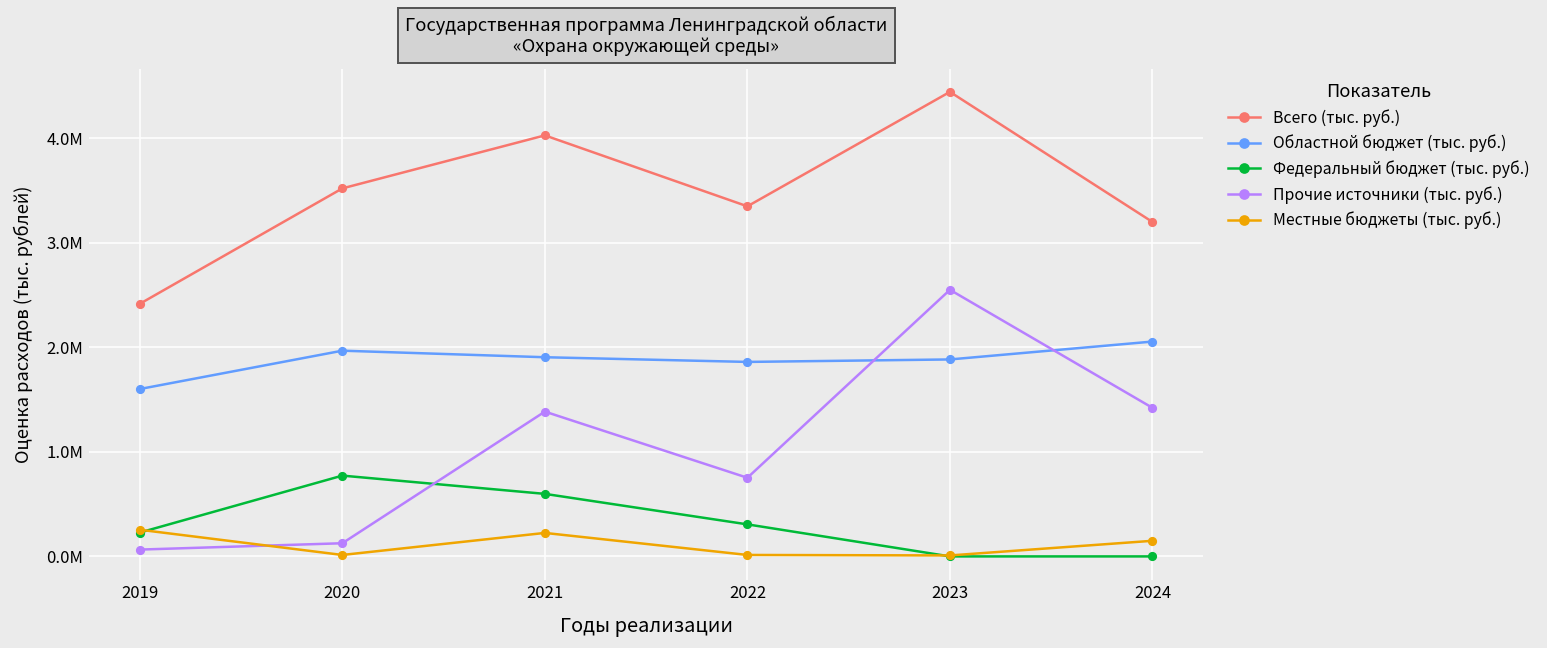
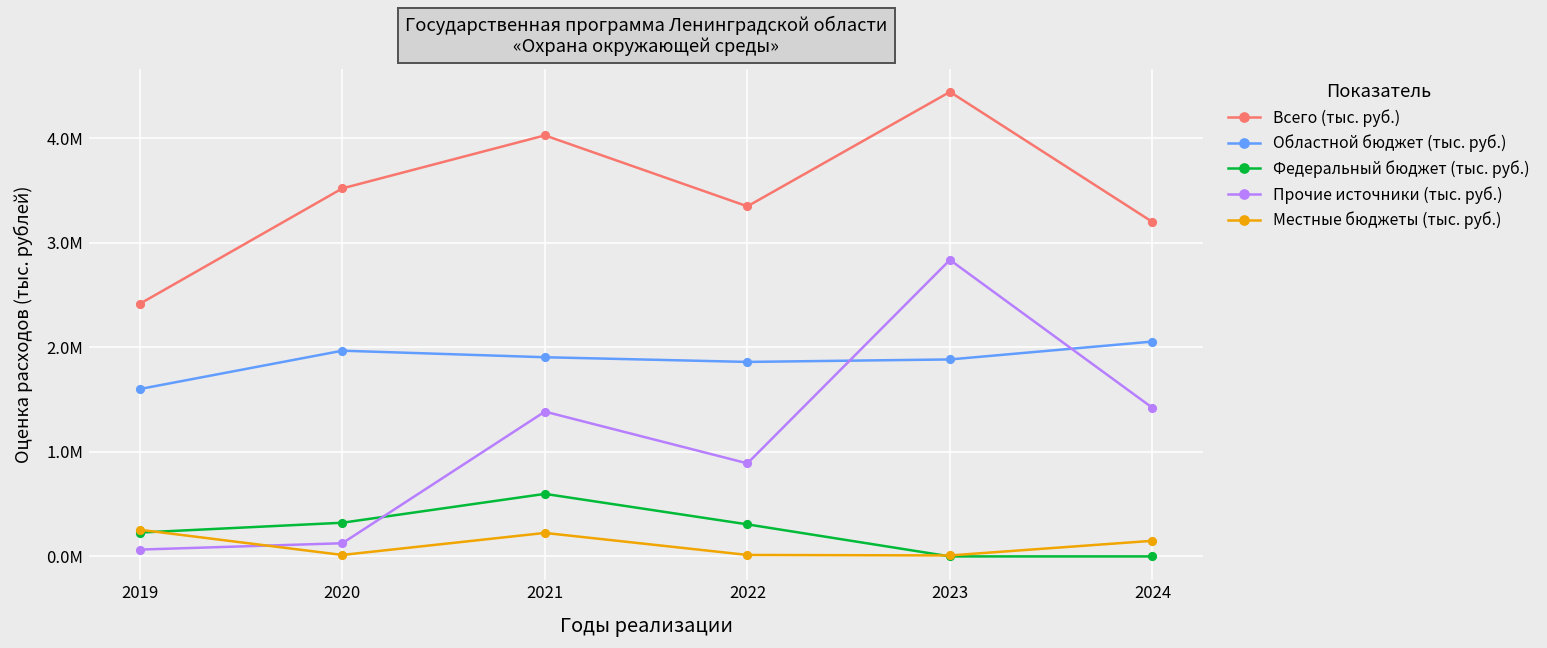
Федеральный бюджет (тыс. руб.), 2020: 0.8М -> 0.3М
Прочие источники (тыс. руб.), 2022: 0.8М -> 0.9М
Прочие источники (тыс. руб.), 2023: 2.6М -> 2.8М
